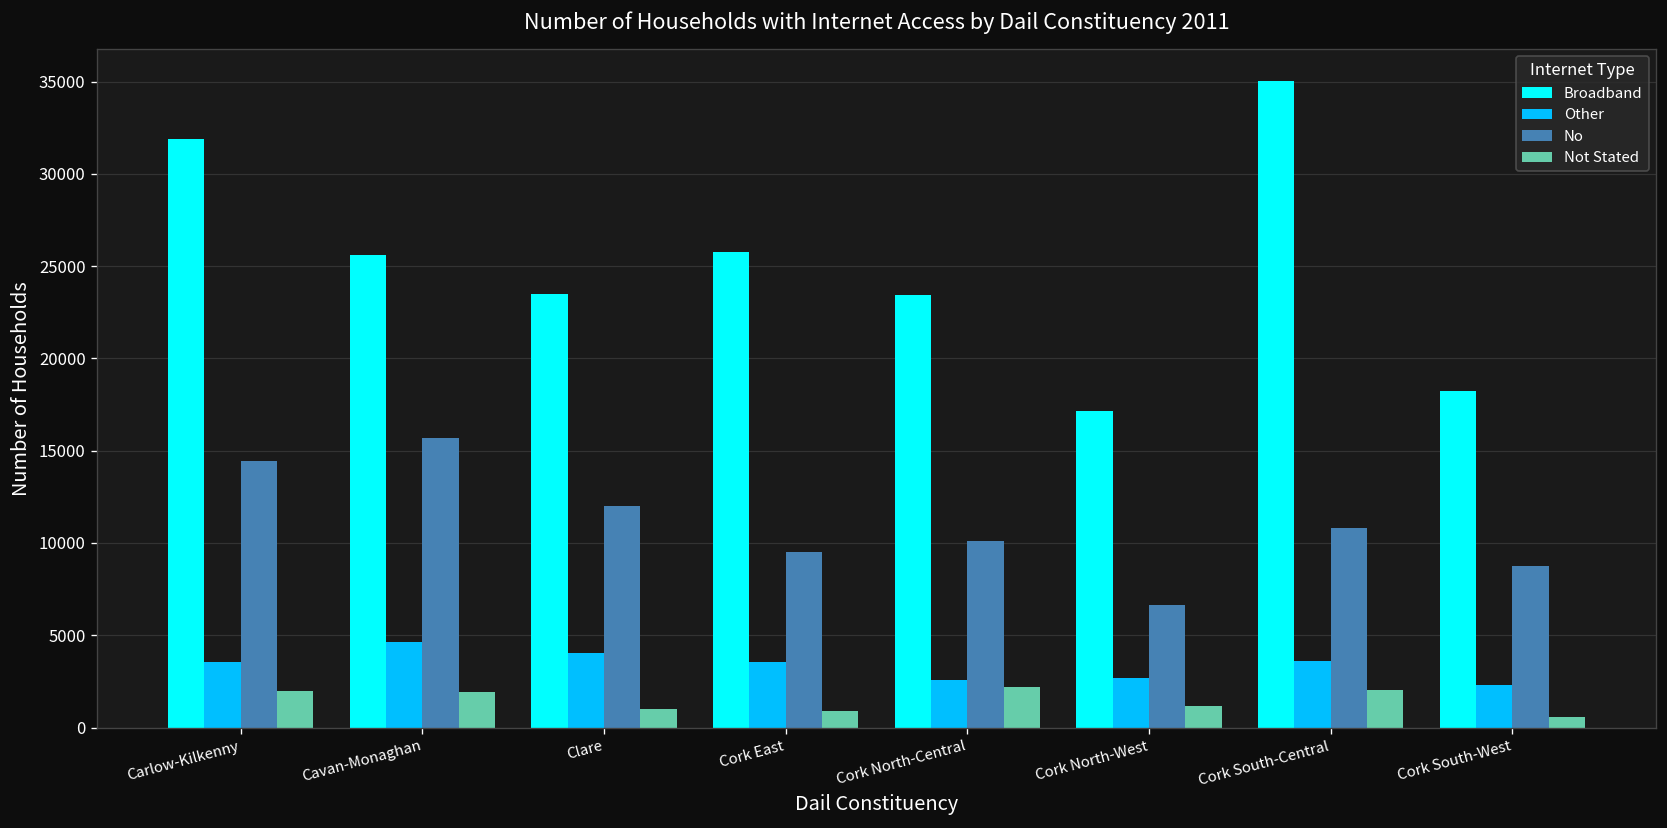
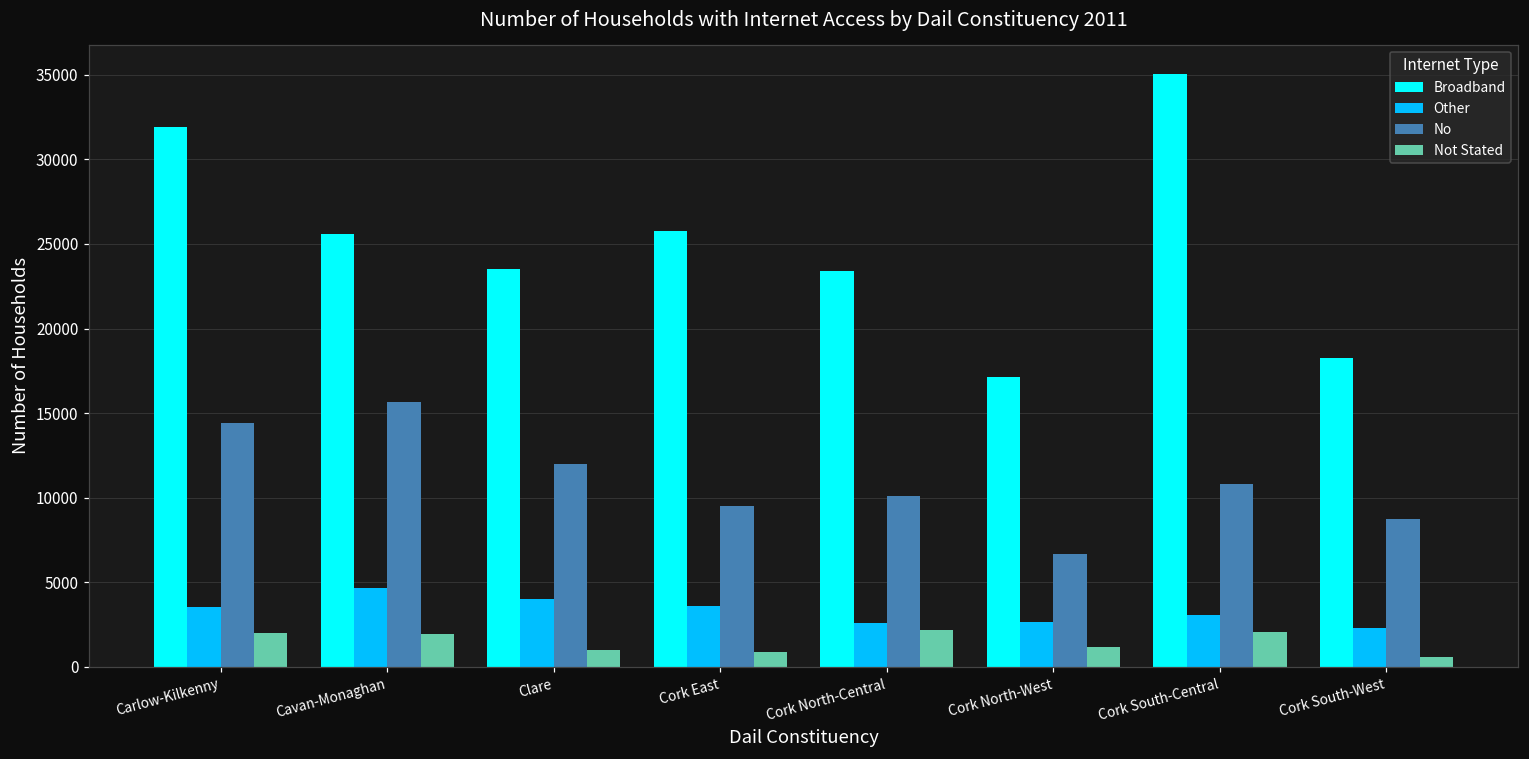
Other, Cork South-Central: 3600 -> 3100
